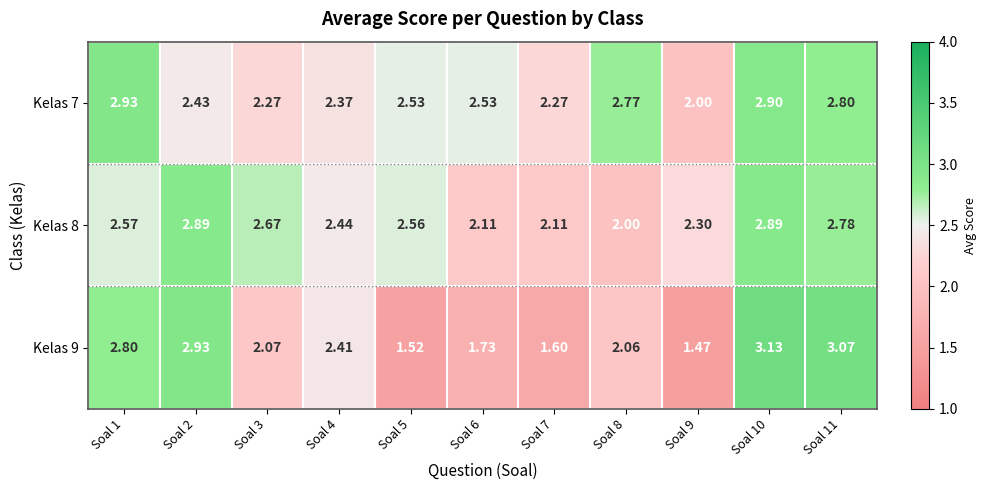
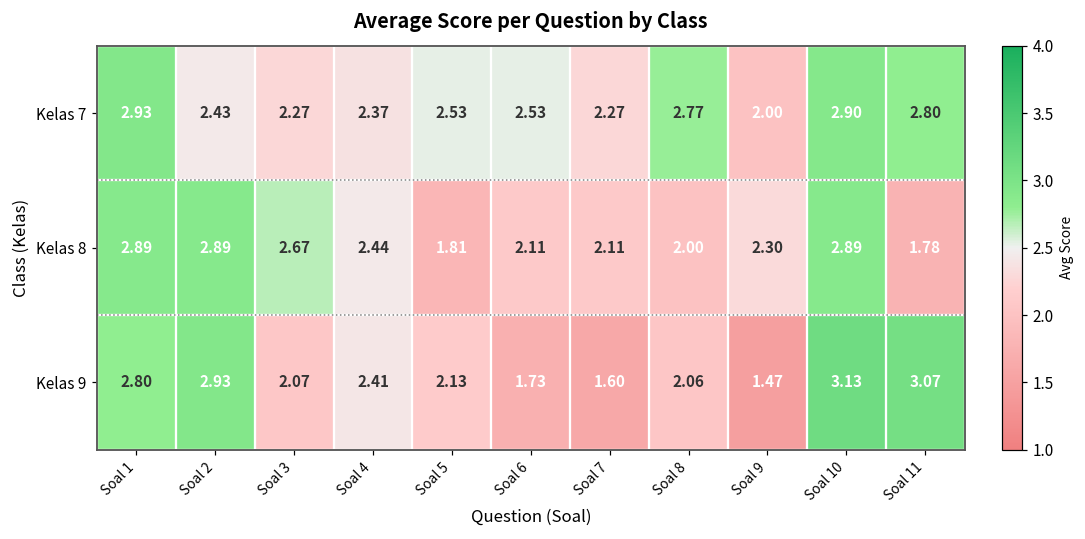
Kelas 8, Soal 1: 2.57 -> 2.89
Kelas 8, Soal 5: 2.56 -> 1.81
Kelas 8, Soal 11: 2.78 -> 1.78
Kelas 9, Soal 5: 1.52 -> 2.13
